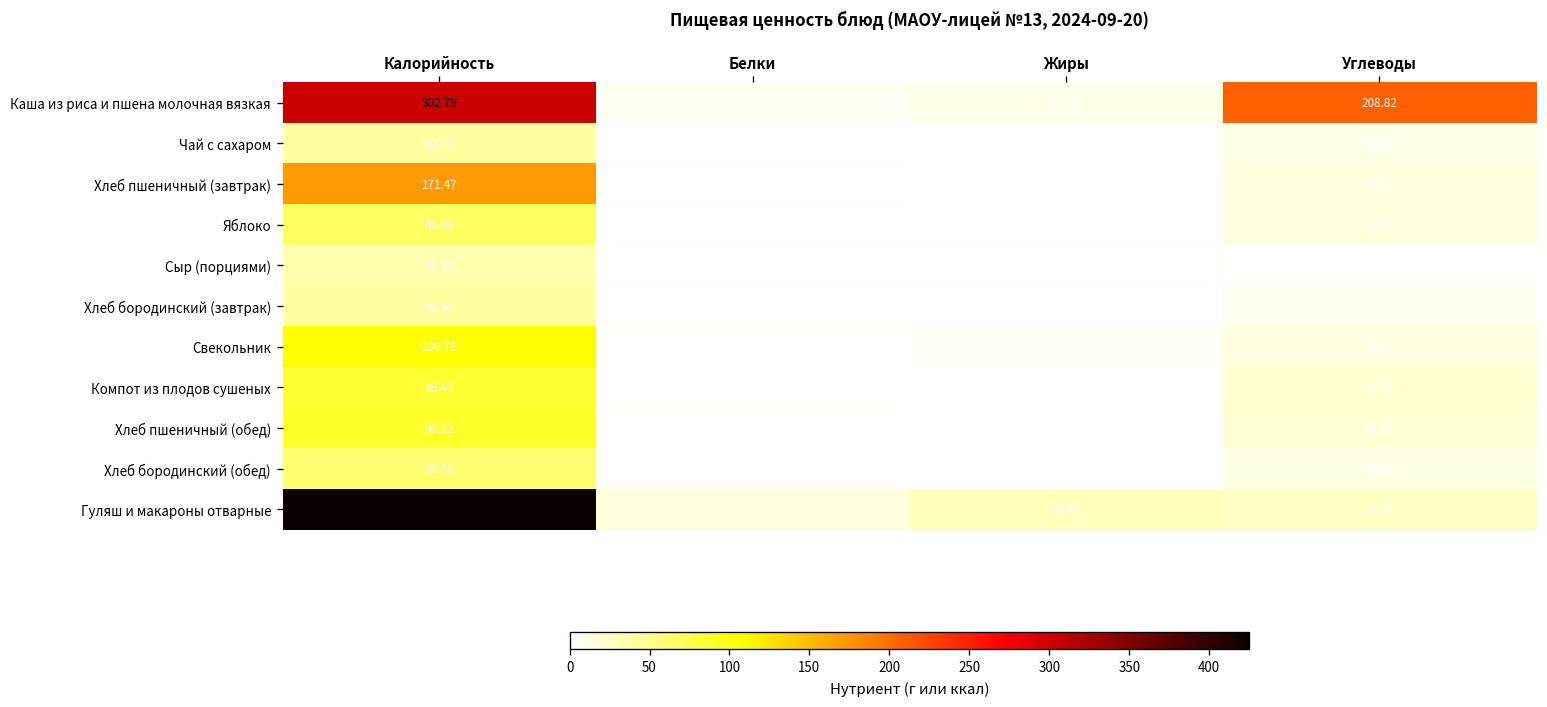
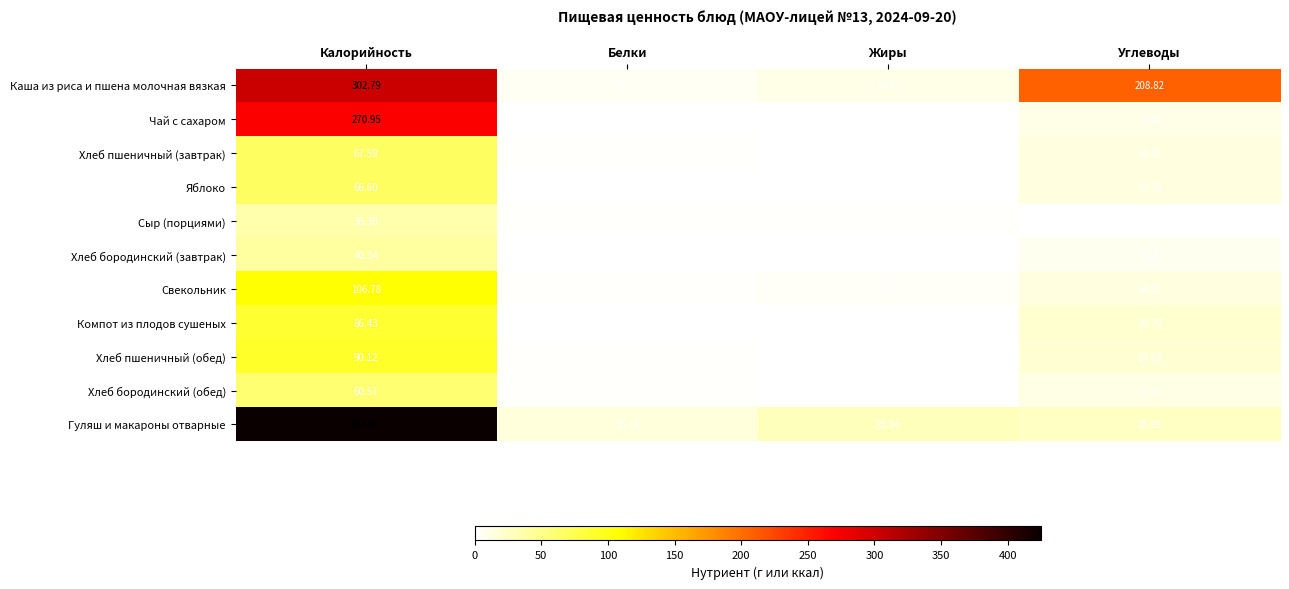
Чай с сахаром, Калорийность: 40.77 -> 270.95
Хлеб пшеничный (завтрак), Калорийность: 171.47 -> 67.59
